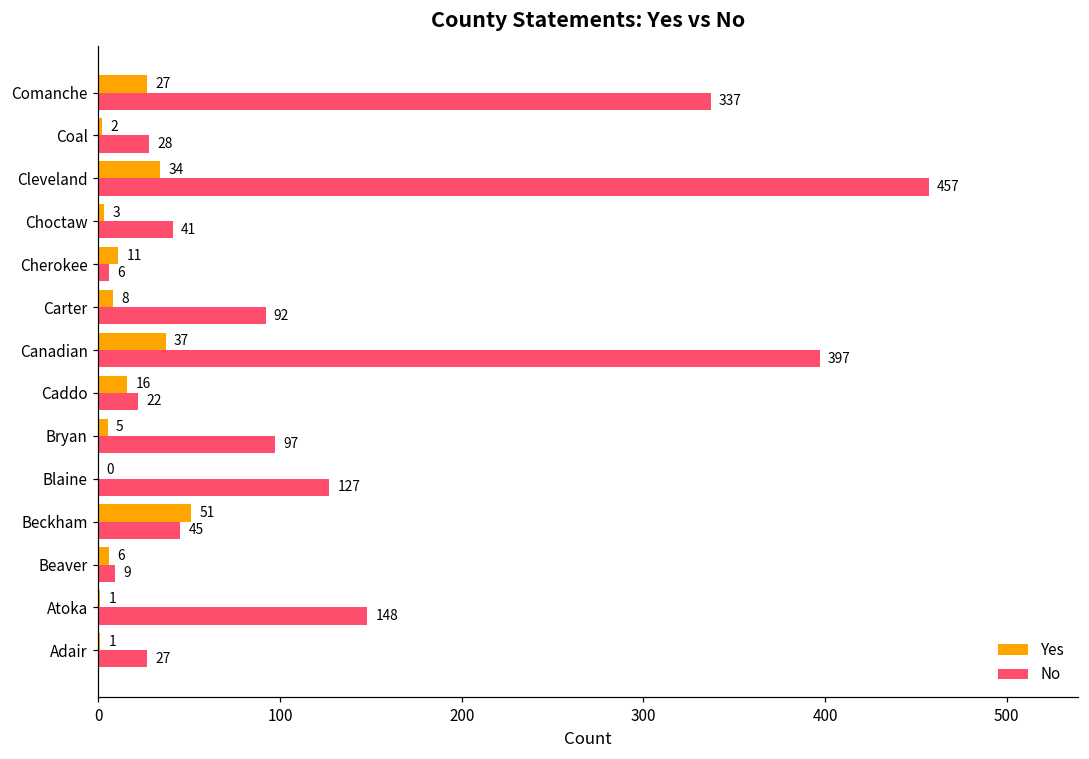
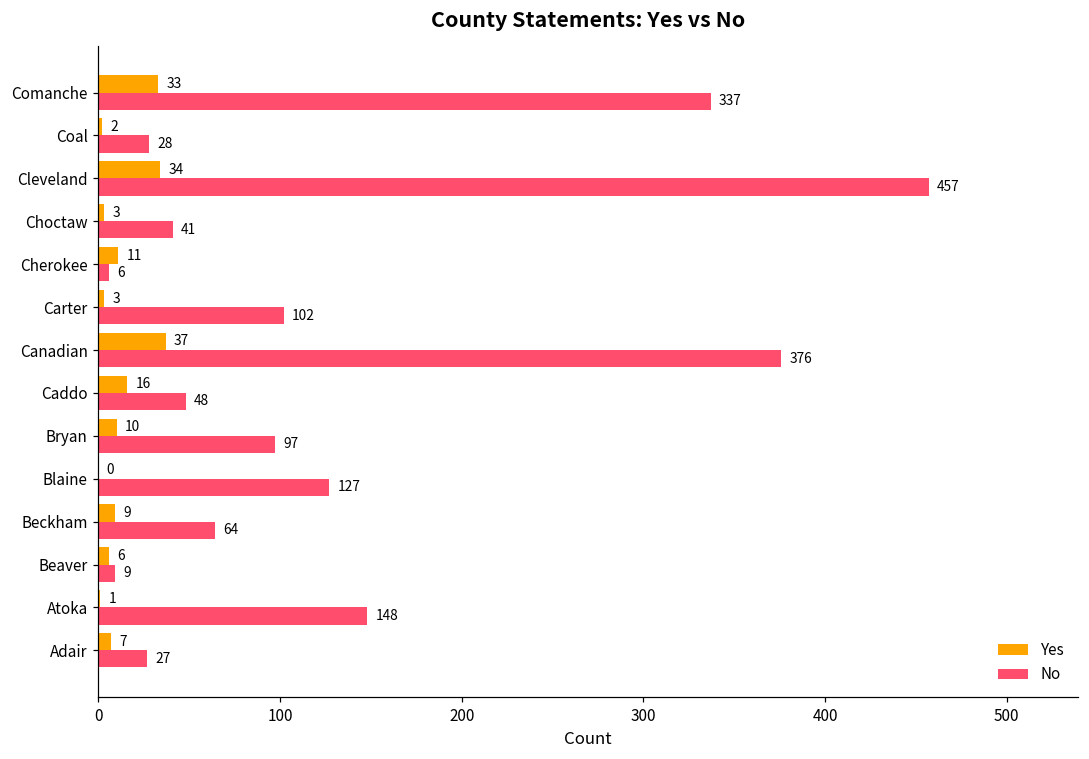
Yes, Comanche: 27 -> 33
Yes, Carter: 8 -> 3
No, Carter: 92 -> 102
No, Canadian: 397 -> 376
No, Caddo: 22 -> 48
Yes, Bryan: 5 -> 10
Yes, Beckham: 51 -> 9
No, Beckham: 45 -> 64
Yes, Adair: 1 -> 7
